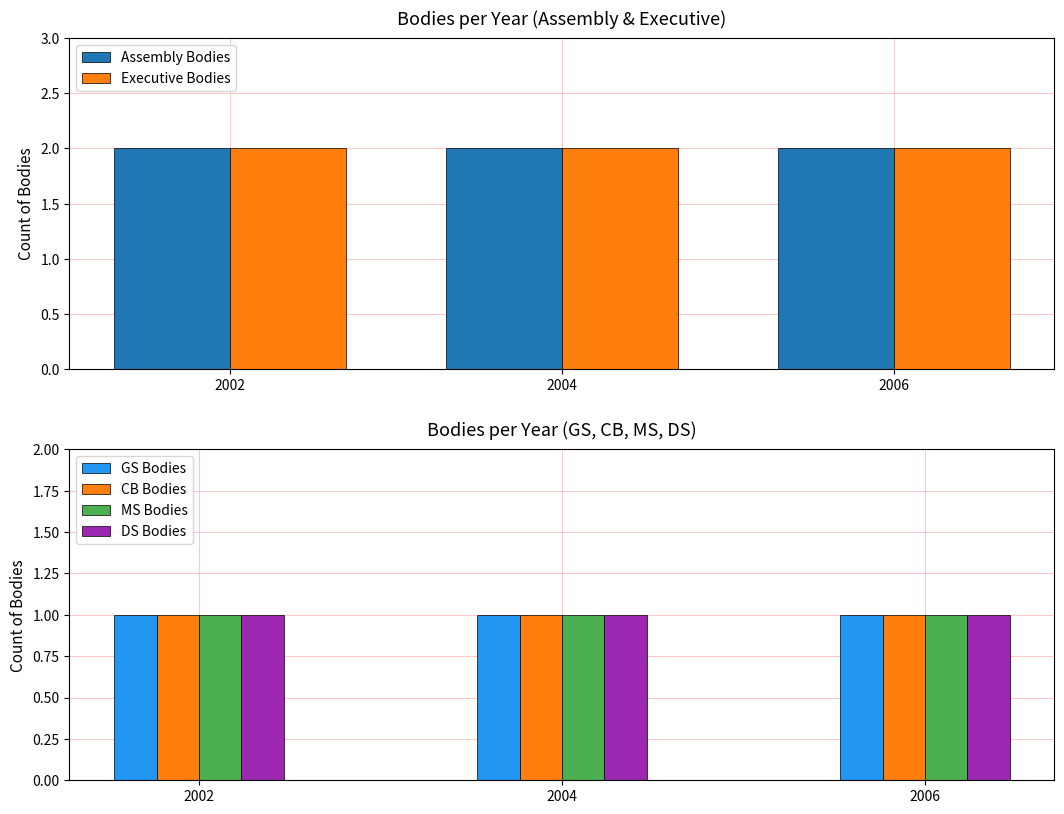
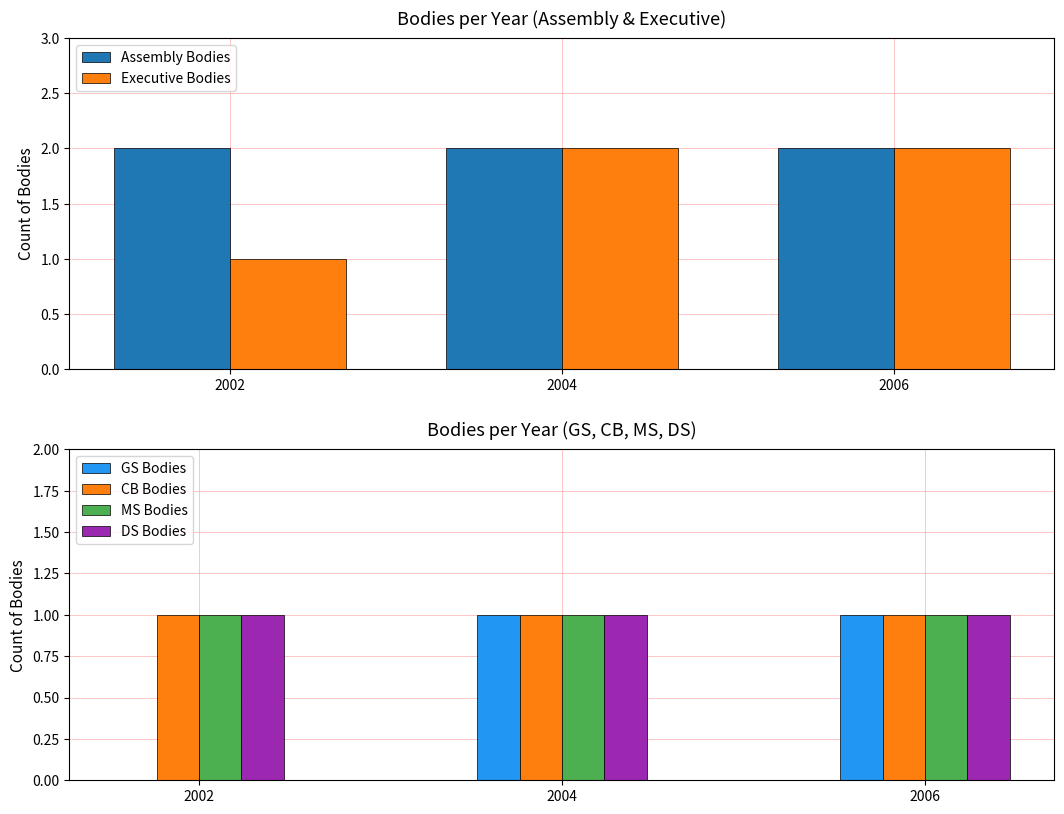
Bodies per Year (Assembly & Executive), Executive Bodies, 2002: 2 -> 1
Bodies per Year (GS, CB, MS, DS), GS Bodies, 2002: 1 -> 0
